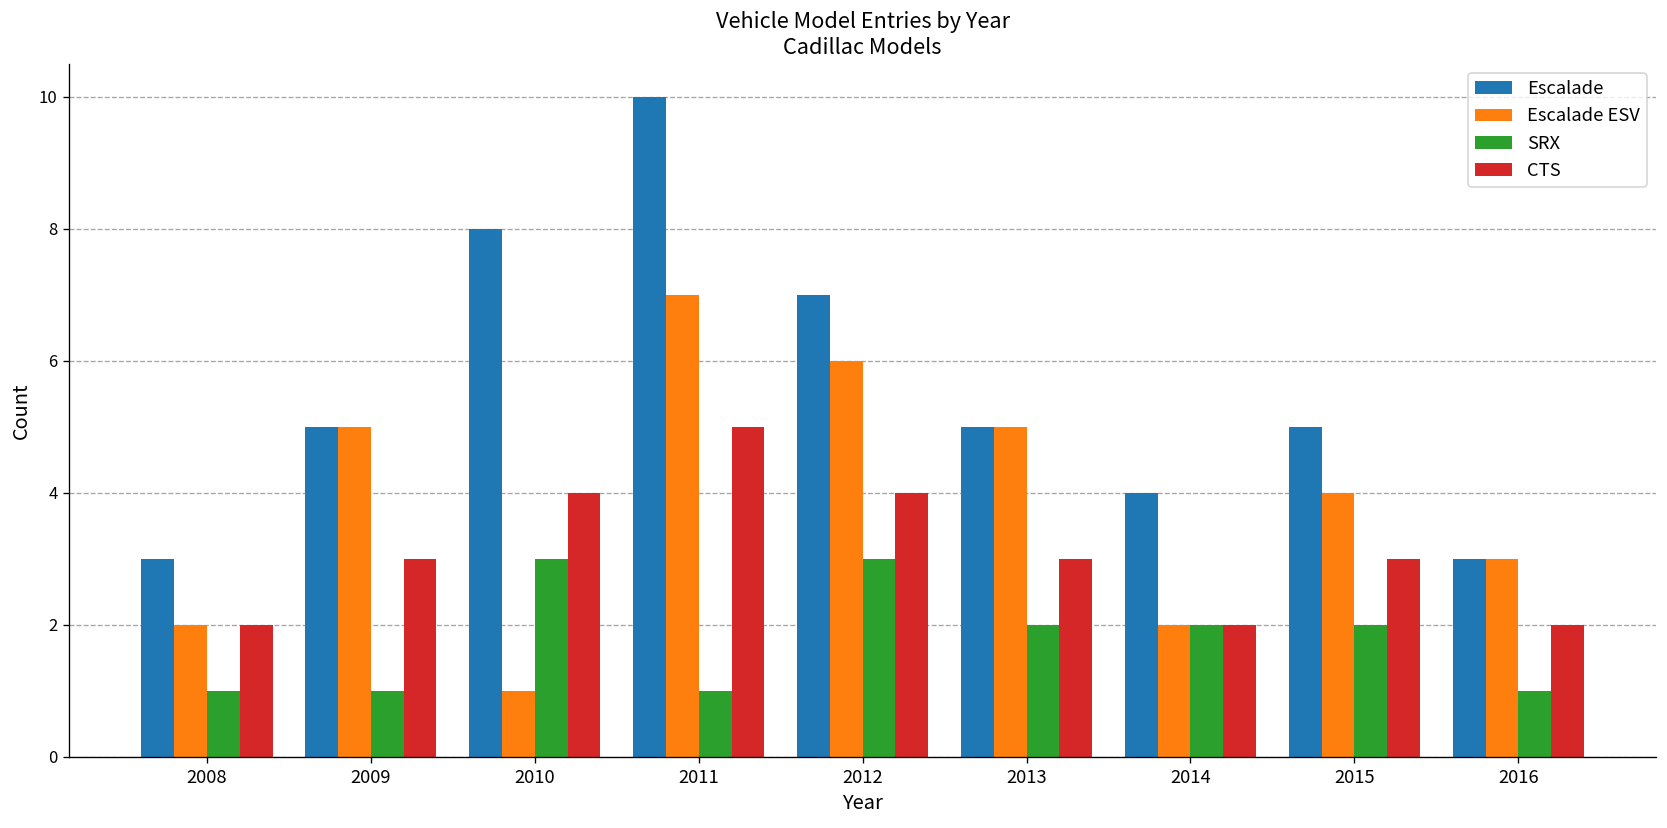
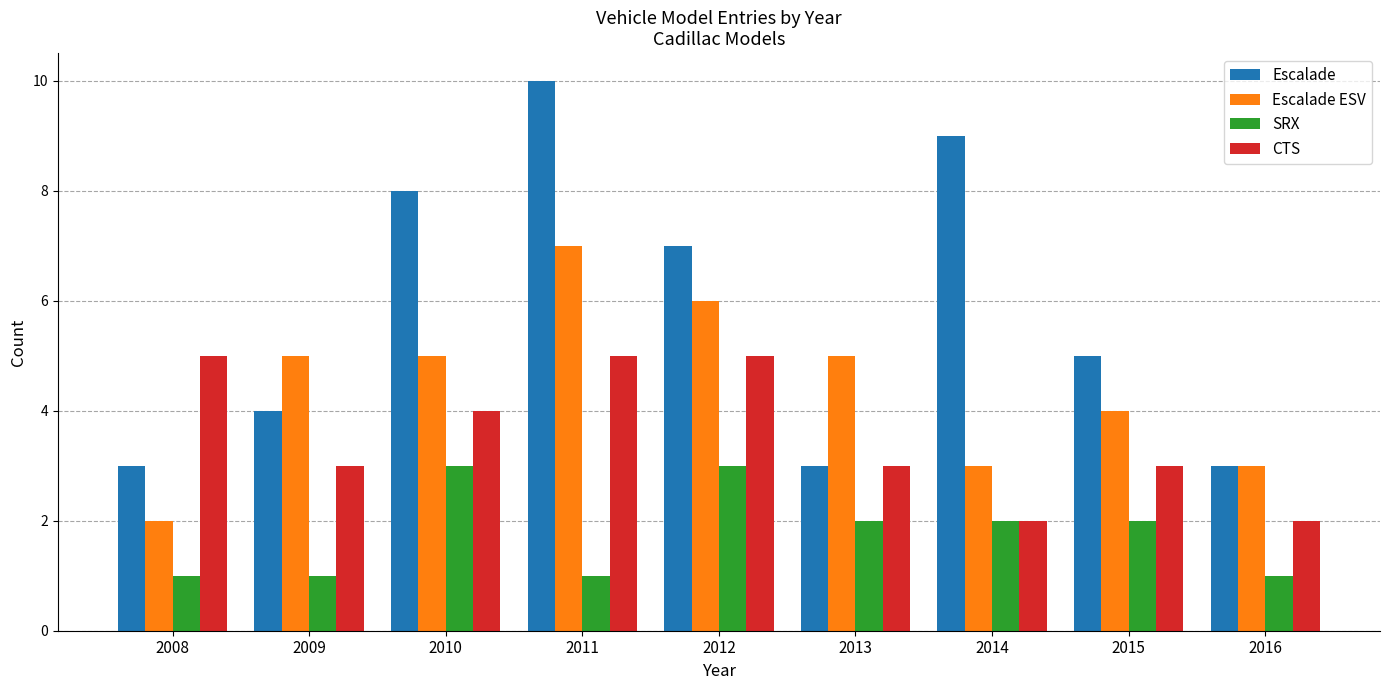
CTS, 2008: 2 -> 5
Escalade, 2009: 5 -> 4
Escalade ESV, 2010: 1 -> 5
CTS, 2012: 4 -> 5
Escalade, 2013: 5 -> 3
Escalade, 2014: 4 -> 9
Escalade ESV, 2014: 2 -> 3
